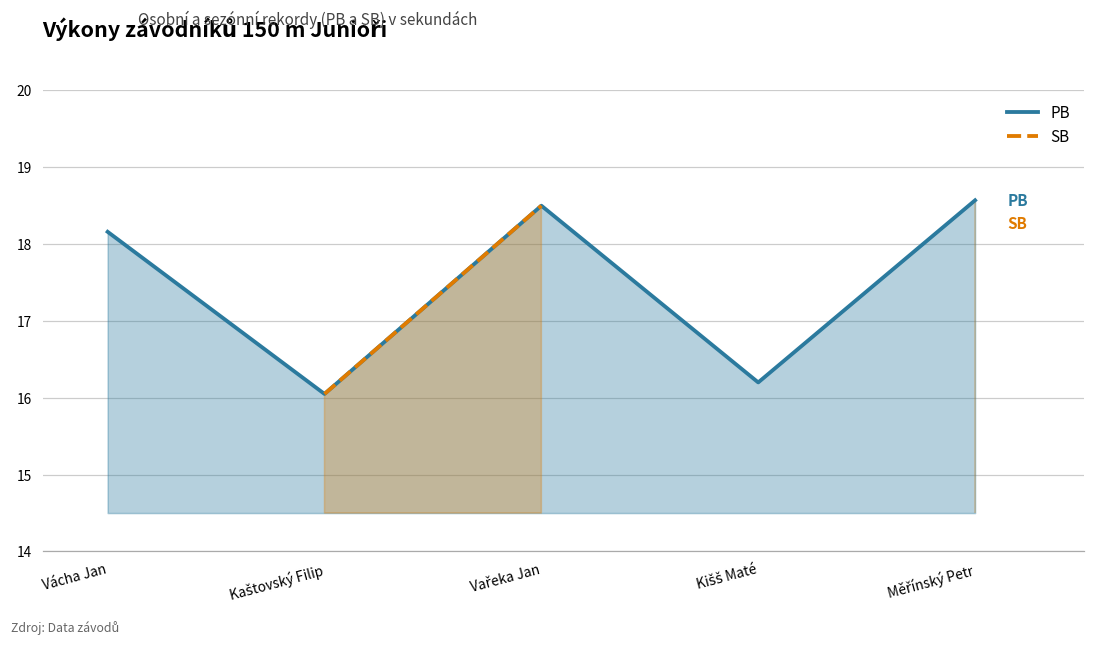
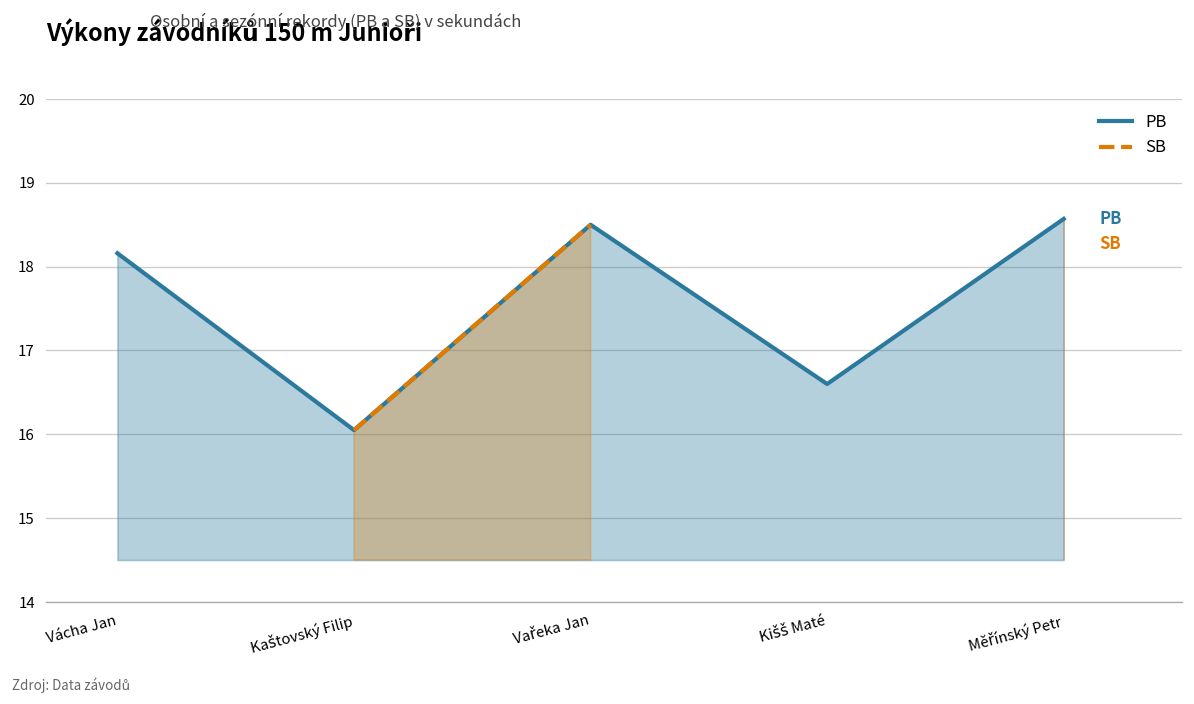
PB, Kišš Maté: 16.2 -> 16.6
